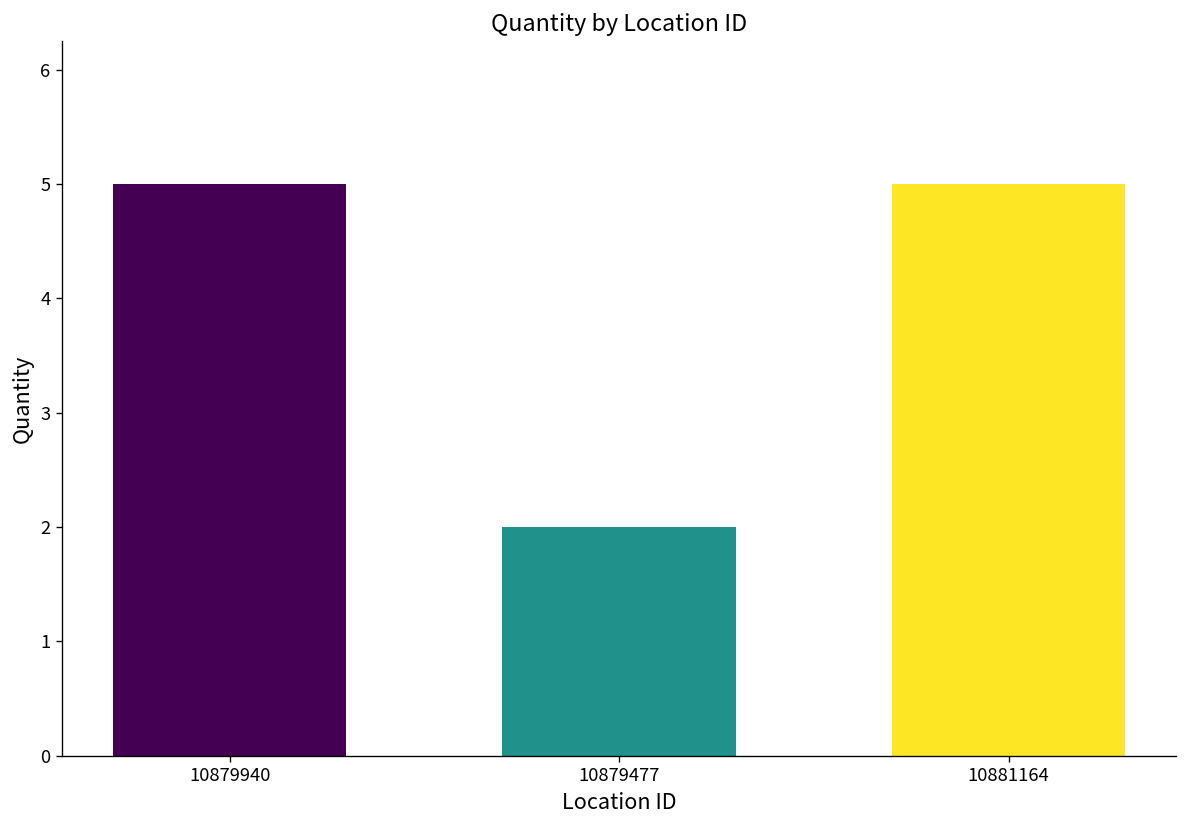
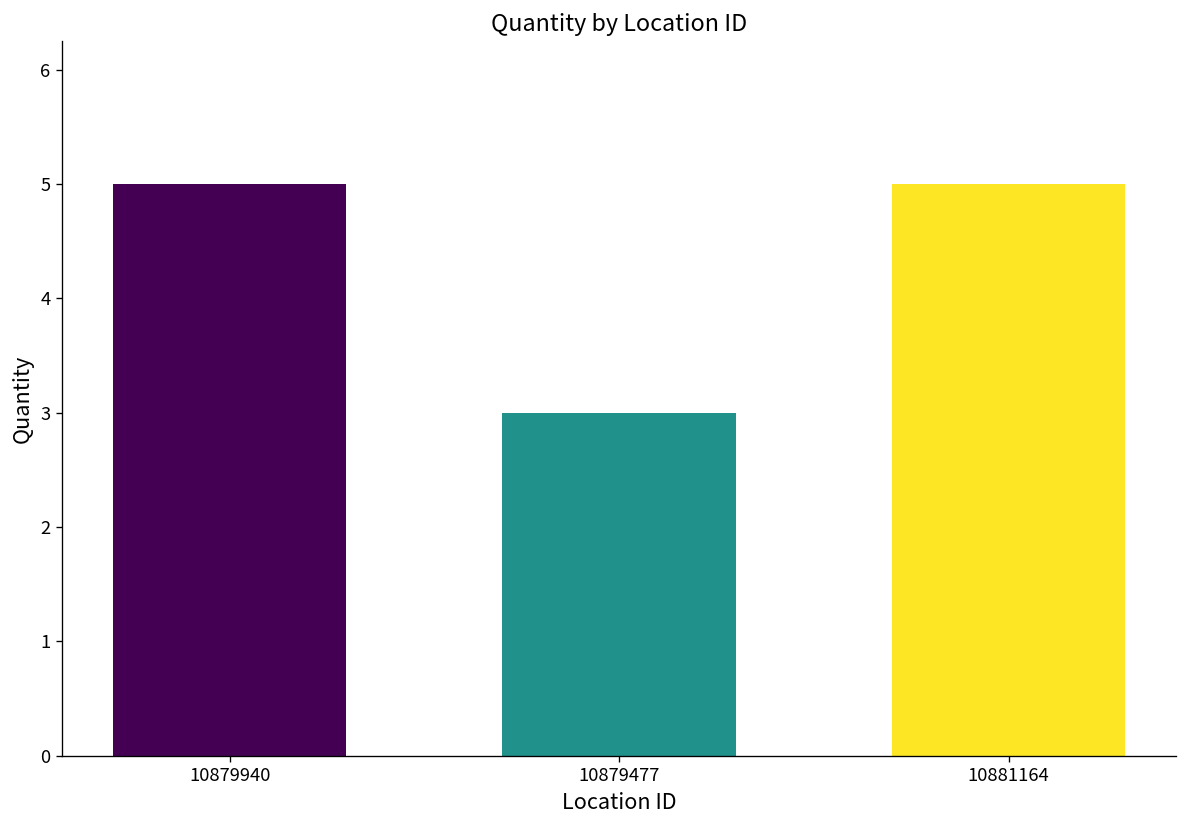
10879477: 2 -> 3
